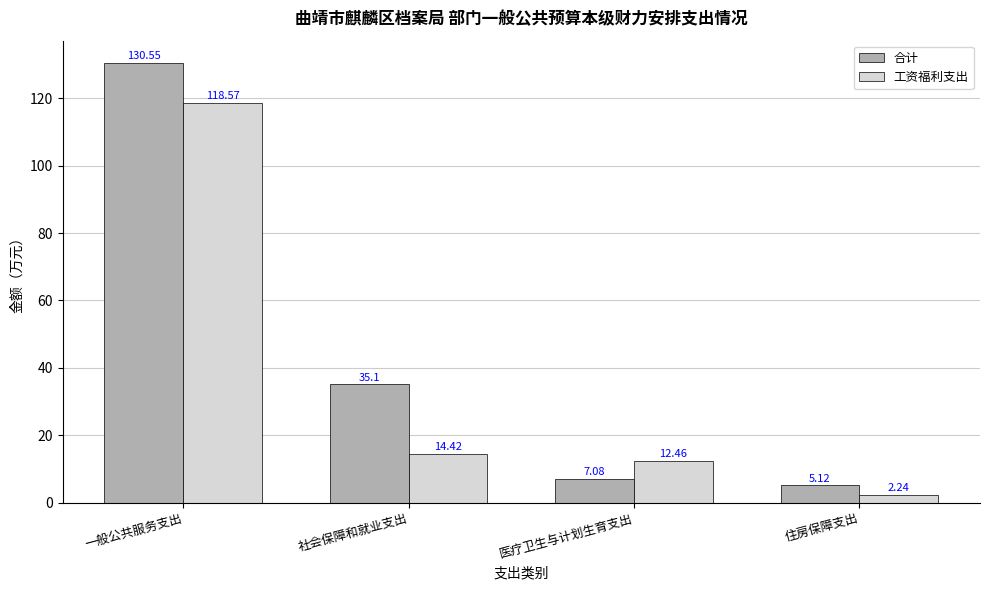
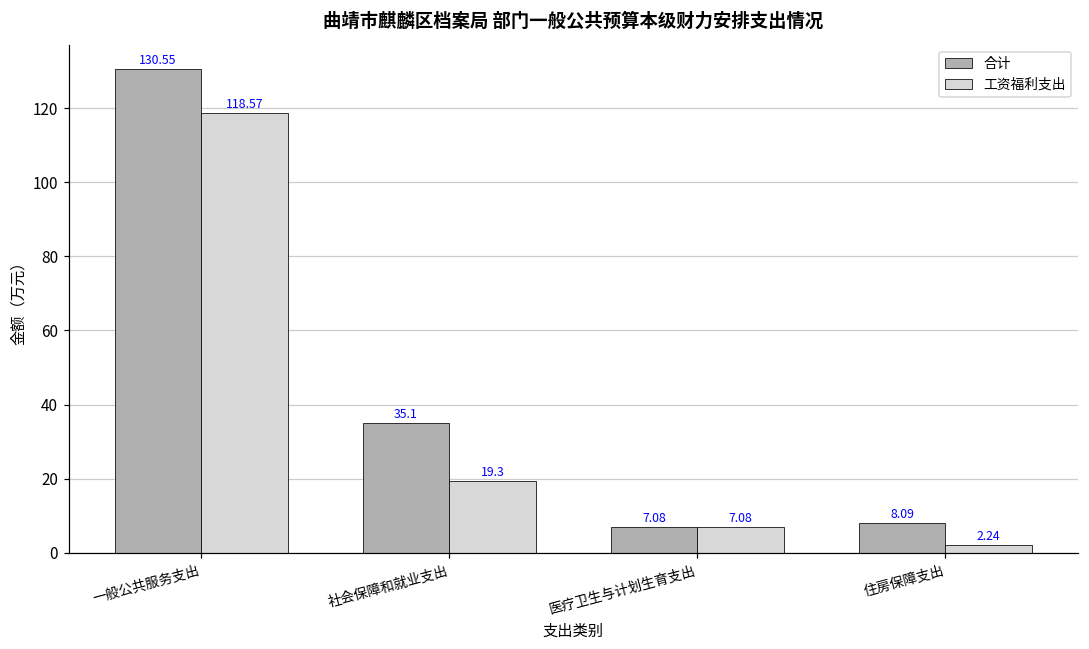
工资福利支出, 社会保障和就业支出: 14.42 -> 19.3
工资福利支出, 医疗卫生与计划生育支出: 12.46 -> 7.08
合计, 住房保障支出: 5.12 -> 8.09
